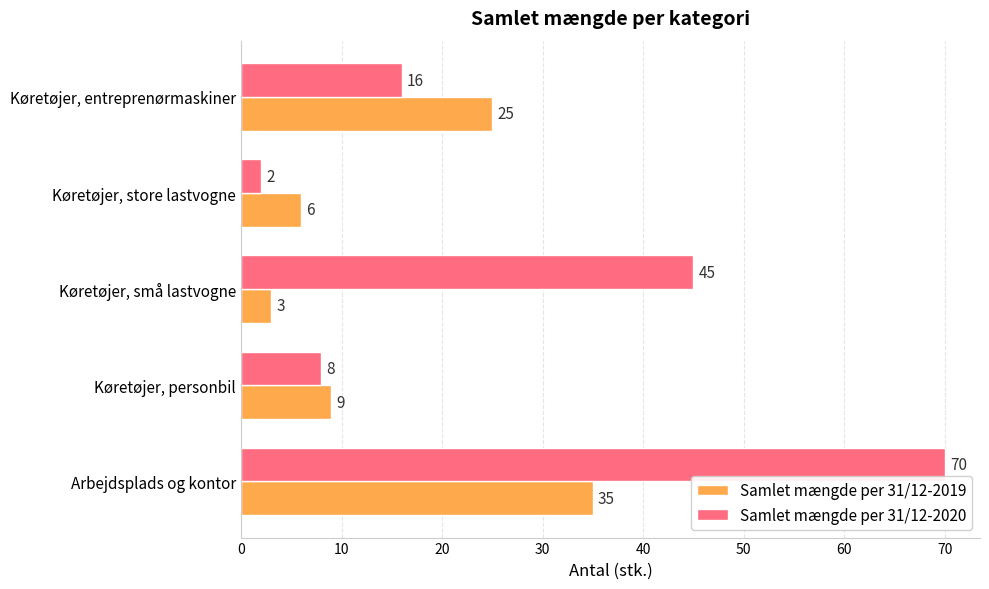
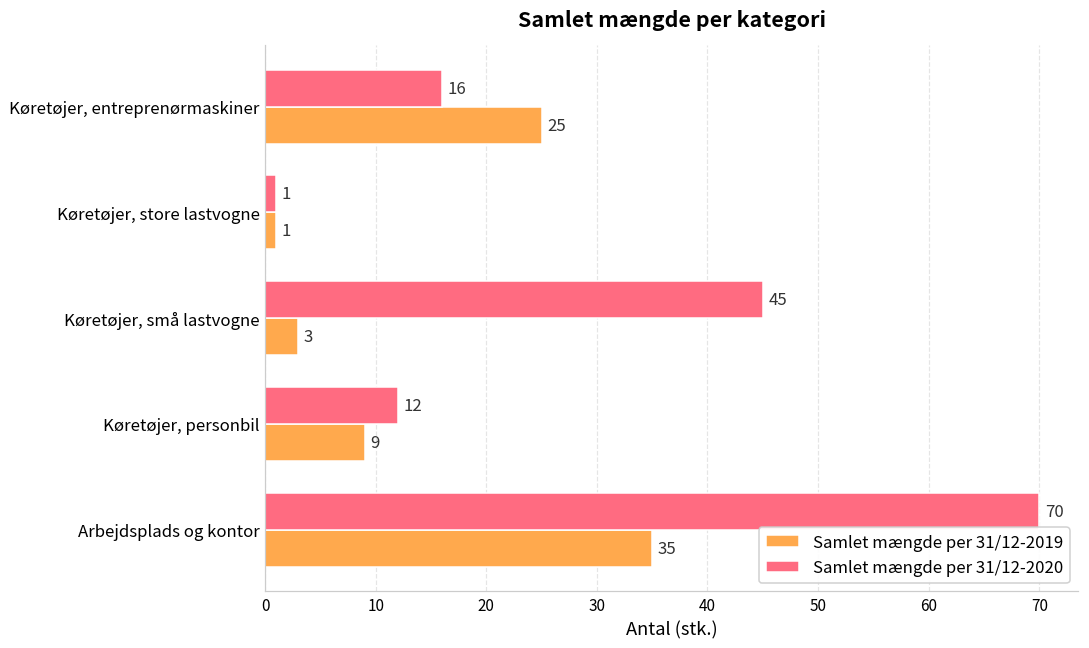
Samlet mængde per 31/12-2020, Køretøjer, store lastvogne: 2 -> 1
Samlet mængde per 31/12-2019, Køretøjer, store lastvogne: 6 -> 1
Samlet mængde per 31/12-2020, Køretøjer, personbil: 8 -> 12
